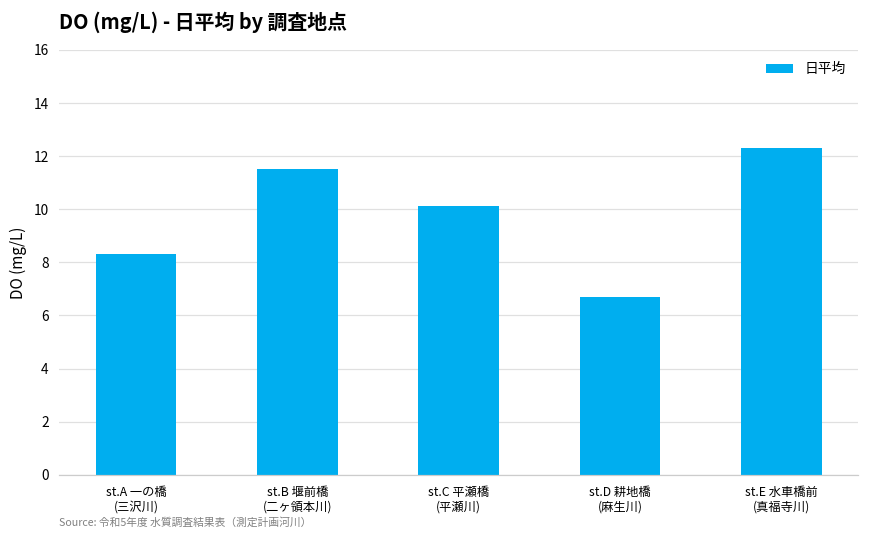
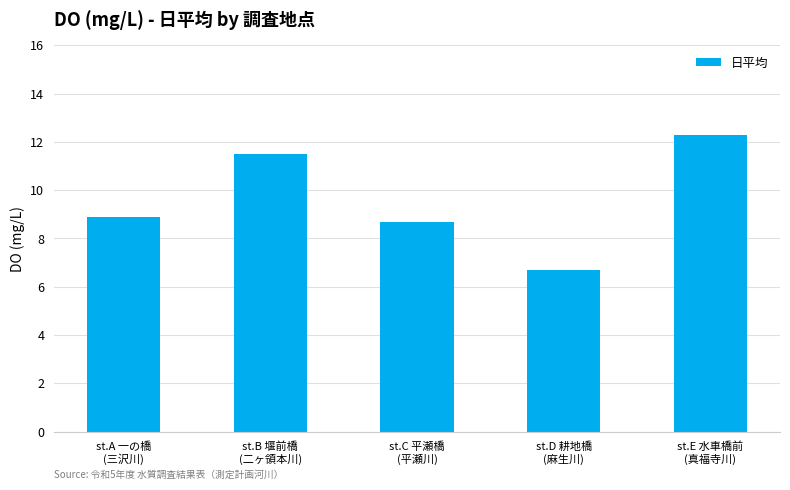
st.A 一の橋 (三沢川): 8.3 -> 8.9
st.C 平瀬橋 (平瀬川): 10.1 -> 8.7
